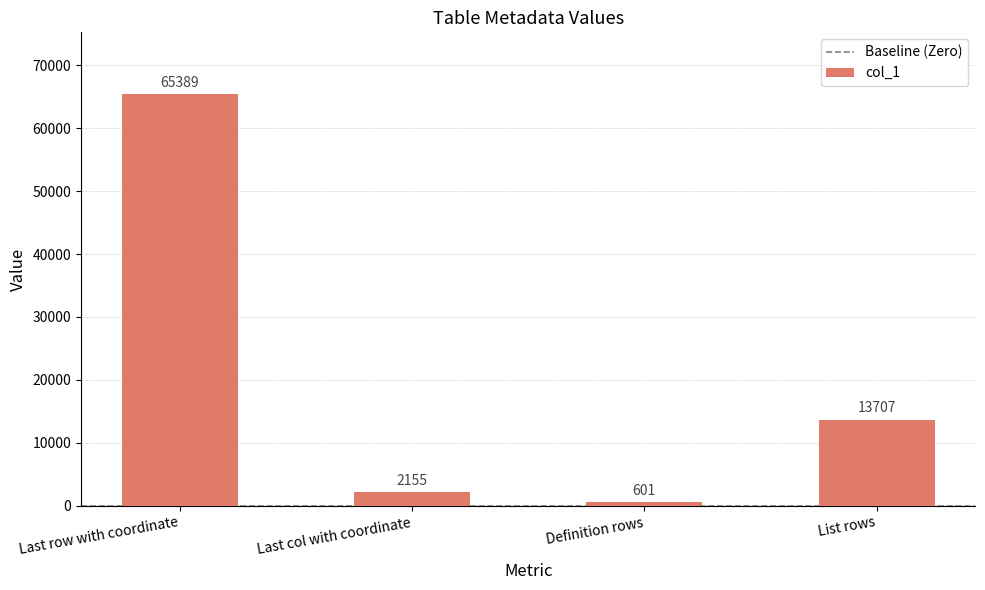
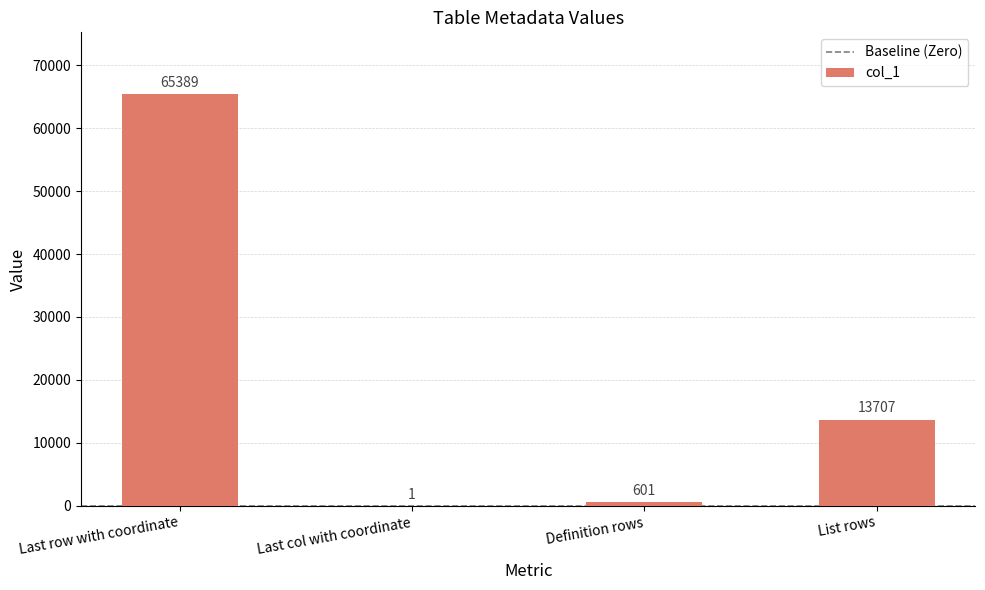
Last col with coordinate: 2155 -> 1
